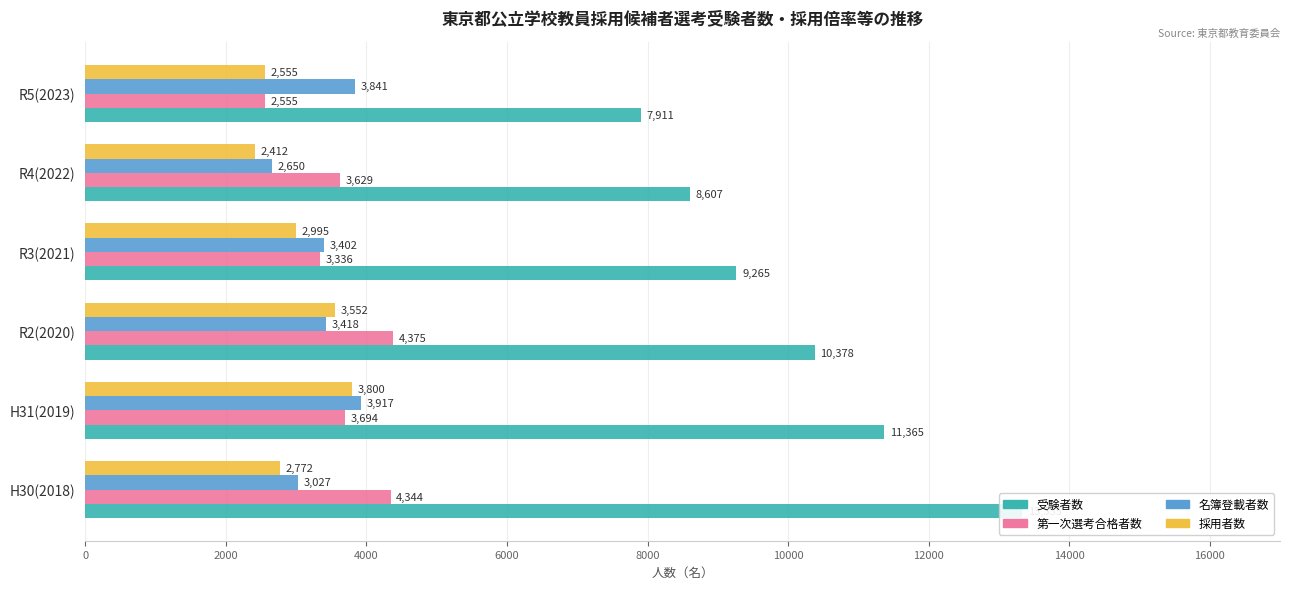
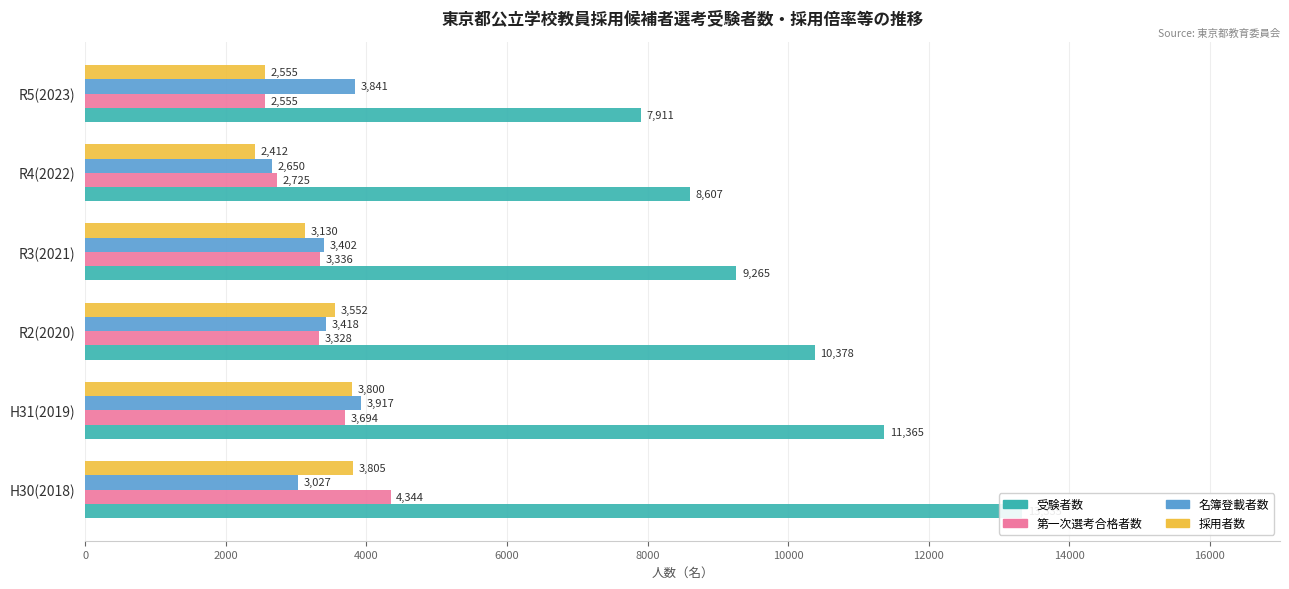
第一次選考合格者数, R4(2022): 3,629 -> 2,725
採用者数, R3(2021): 2,995 -> 3,130
第一次選考合格者数, R2(2020): 4,375 -> 3,328
採用者数, H30(2018): 2,772 -> 3,805
